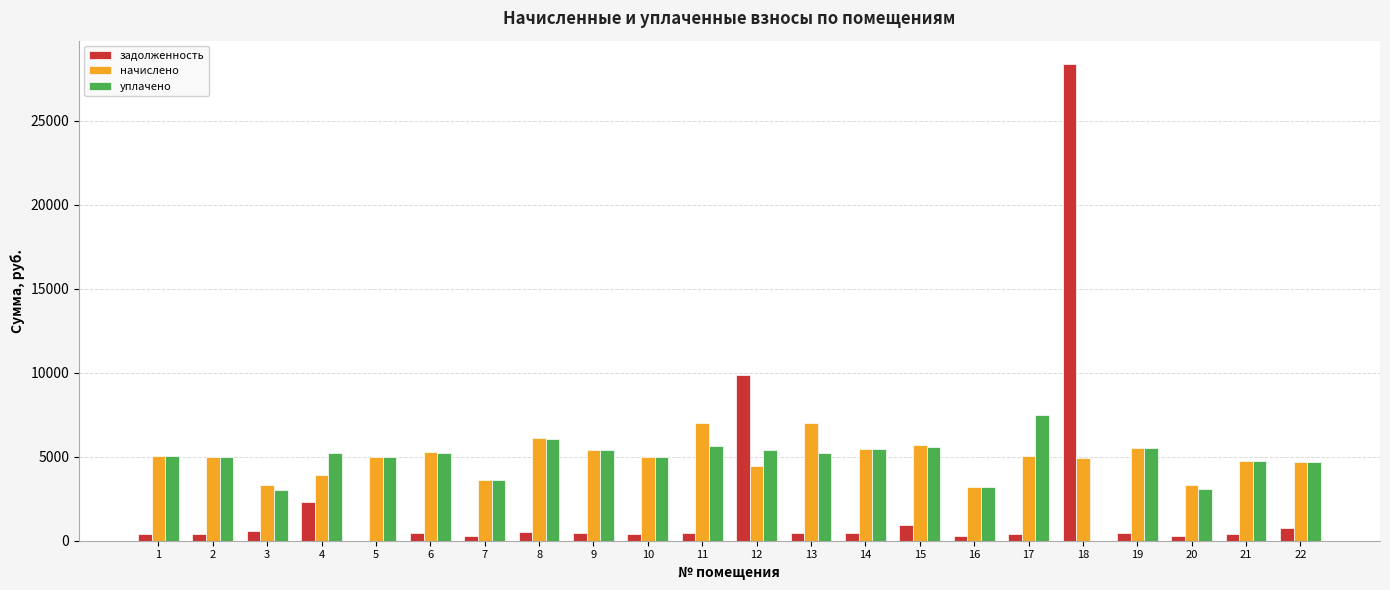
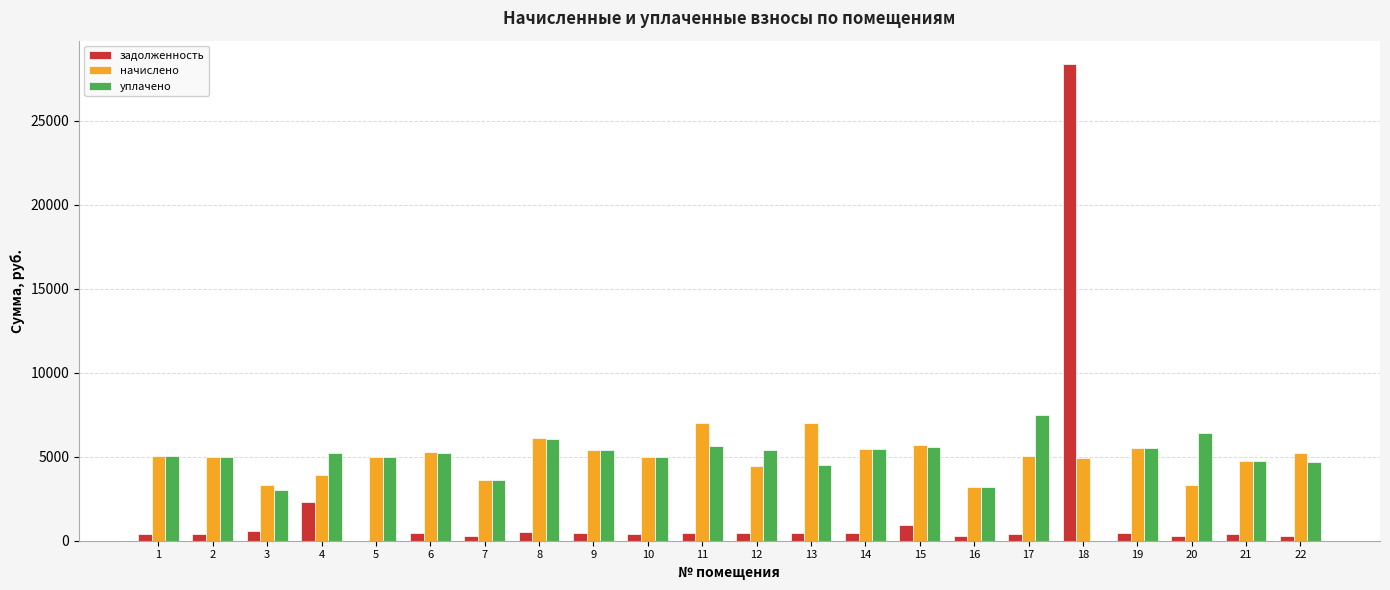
задолженность, 12: 9900 -> 500
уплачено, 13: 5200 -> 4500
уплачено, 20: 3100 -> 6400
задолженность, 22: 800 -> 300
начислено, 22: 4700 -> 5200
